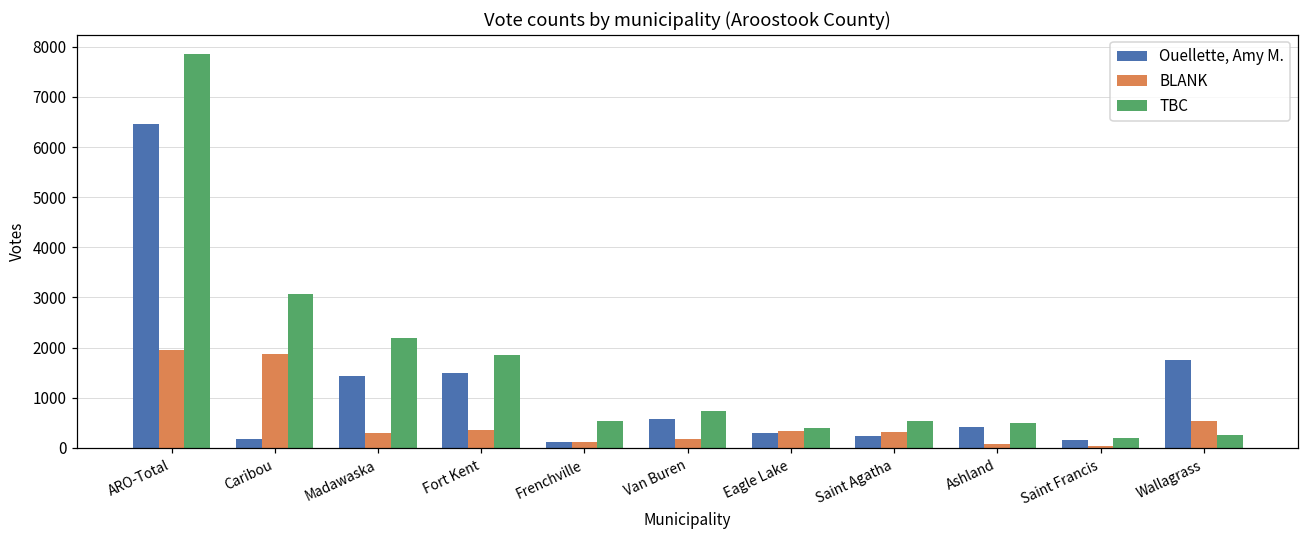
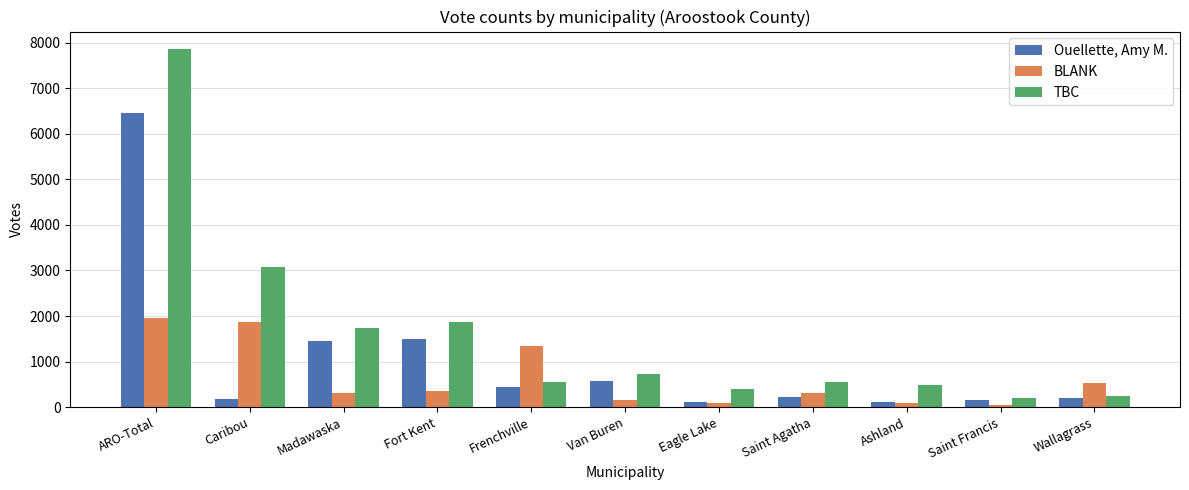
TBC, Madawaska: 2200 -> 1700
Ouellette, Amy M., Frenchville: 100 -> 400
BLANK, Frenchville: 100 -> 1300
Ouellette, Amy M., Eagle Lake: 300 -> 100
BLANK, Eagle Lake: 300 -> 100
Ouellette, Amy M., Ashland: 400 -> 100
Ouellette, Amy M., Wallagrass: 1700 -> 200
